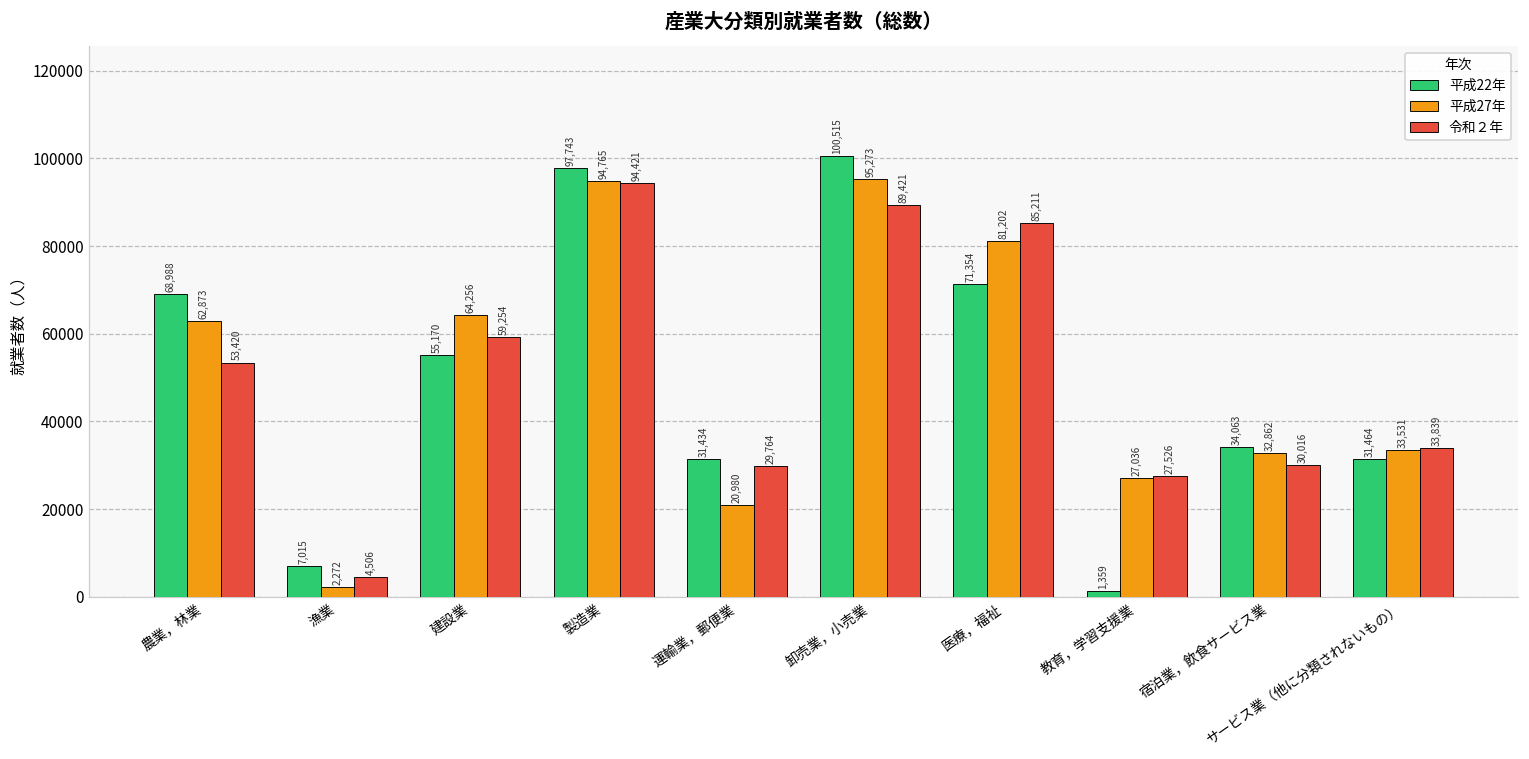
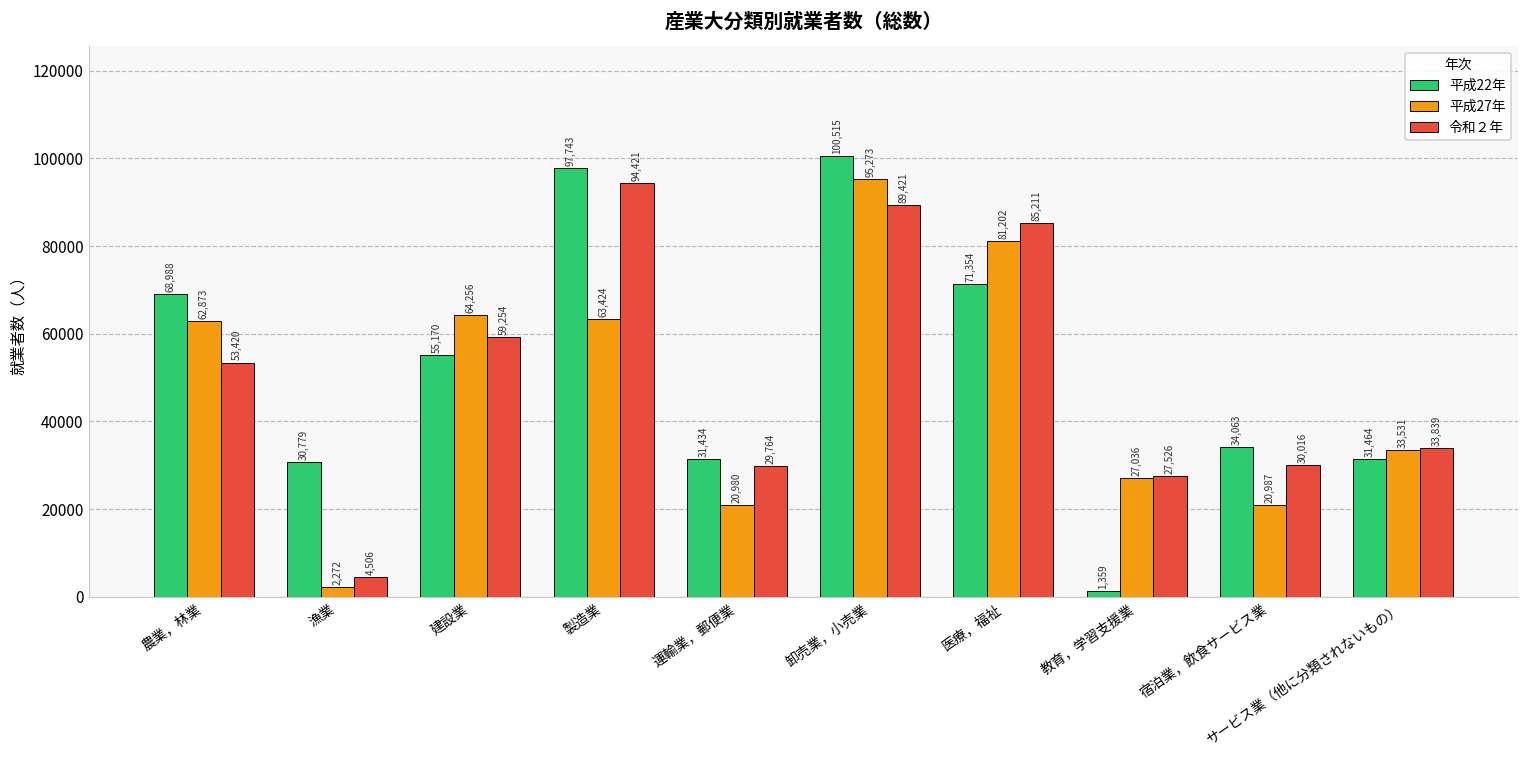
平成22年, 漁業: 7,015 -> 30,779
平成27年, 製造業: 94,765 -> 63,424
平成27年, 宿泊業，飲食サービス業: 32,862 -> 20,987
